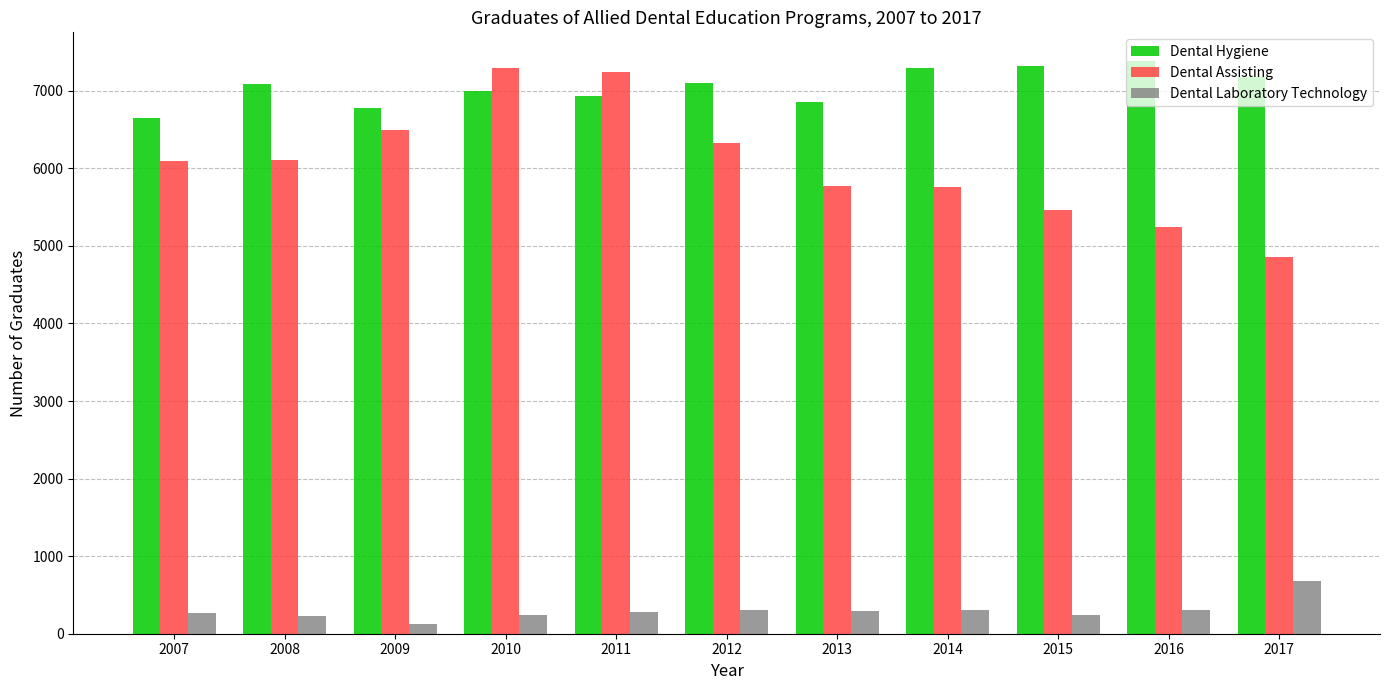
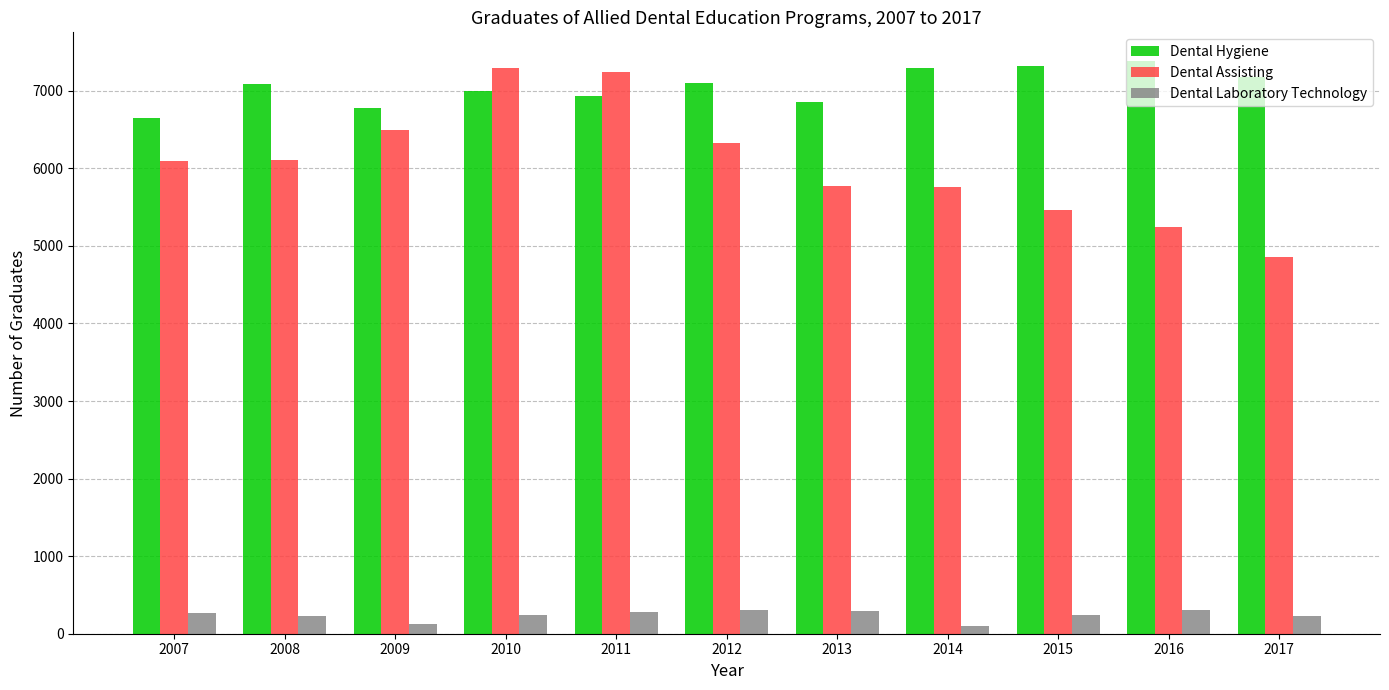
Dental Laboratory Technology, 2014: 300 -> 100
Dental Laboratory Technology, 2017: 700 -> 200
